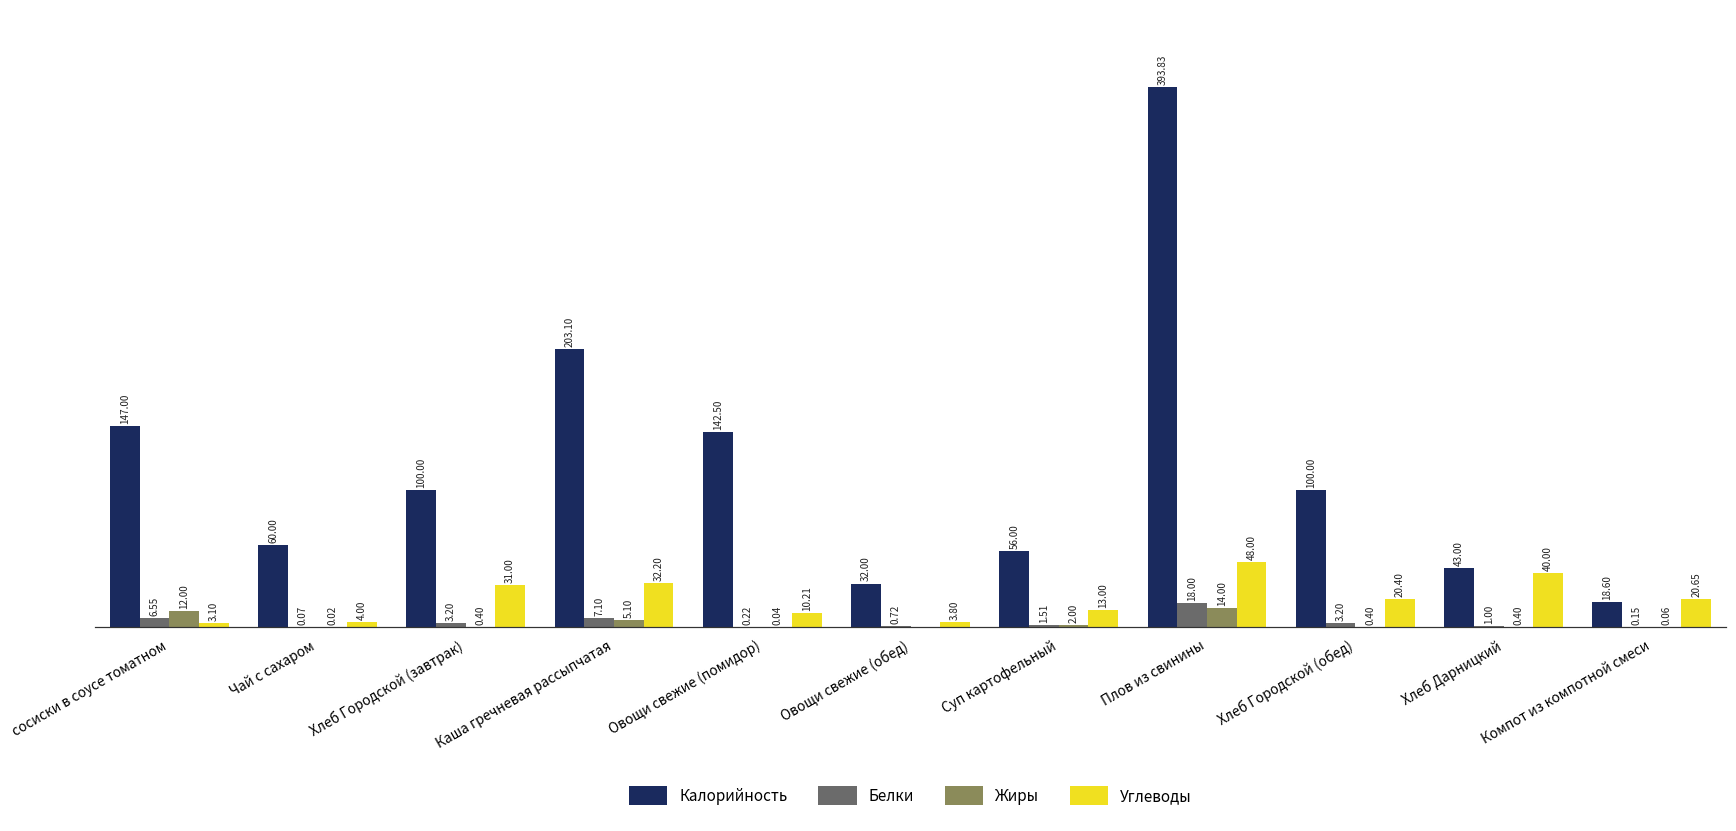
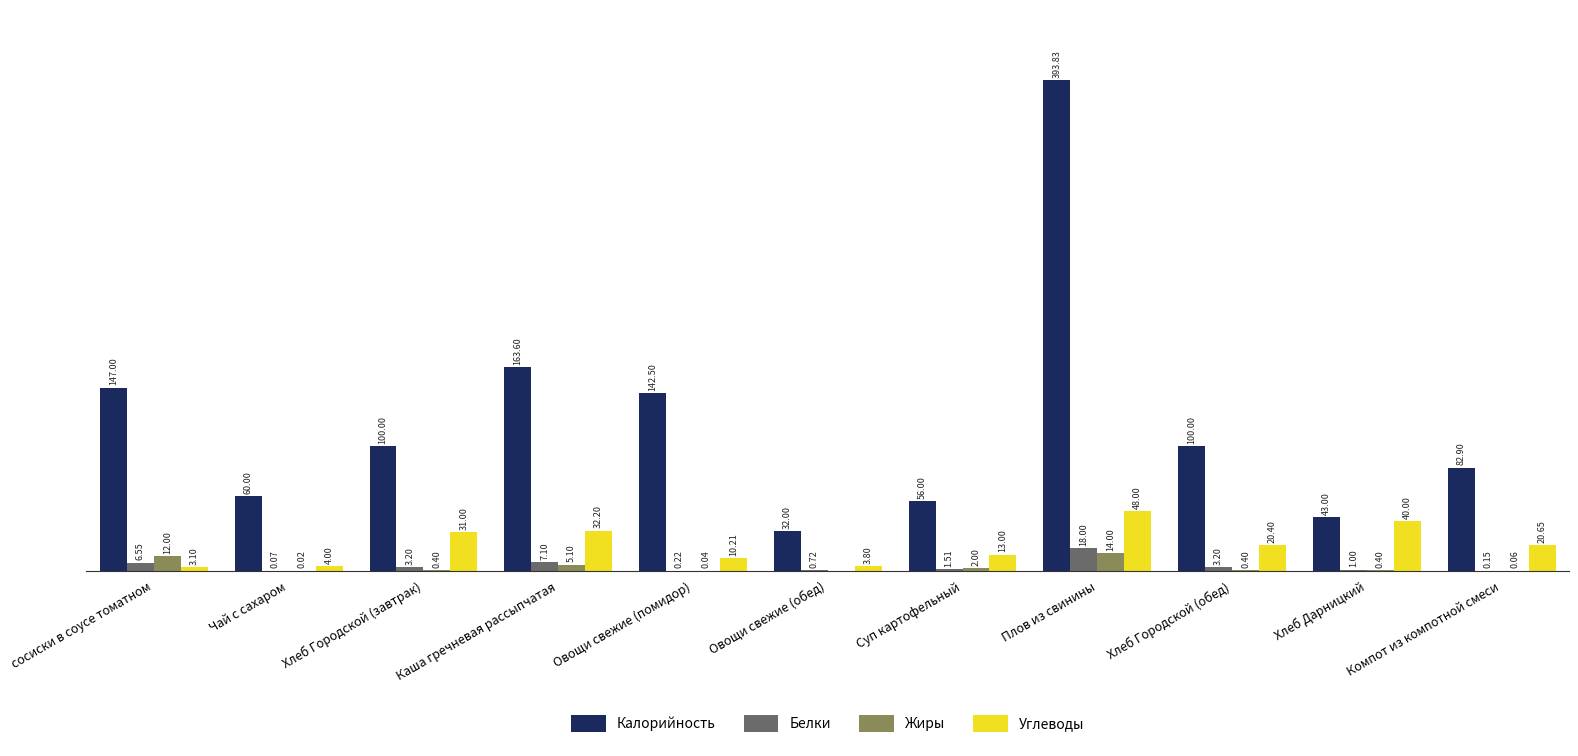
Калорийность, Каша гречневая рассыпчатая: 203.10 -> 163.60
Калорийность, Компот из компотной смеси: 18.60 -> 82.90
